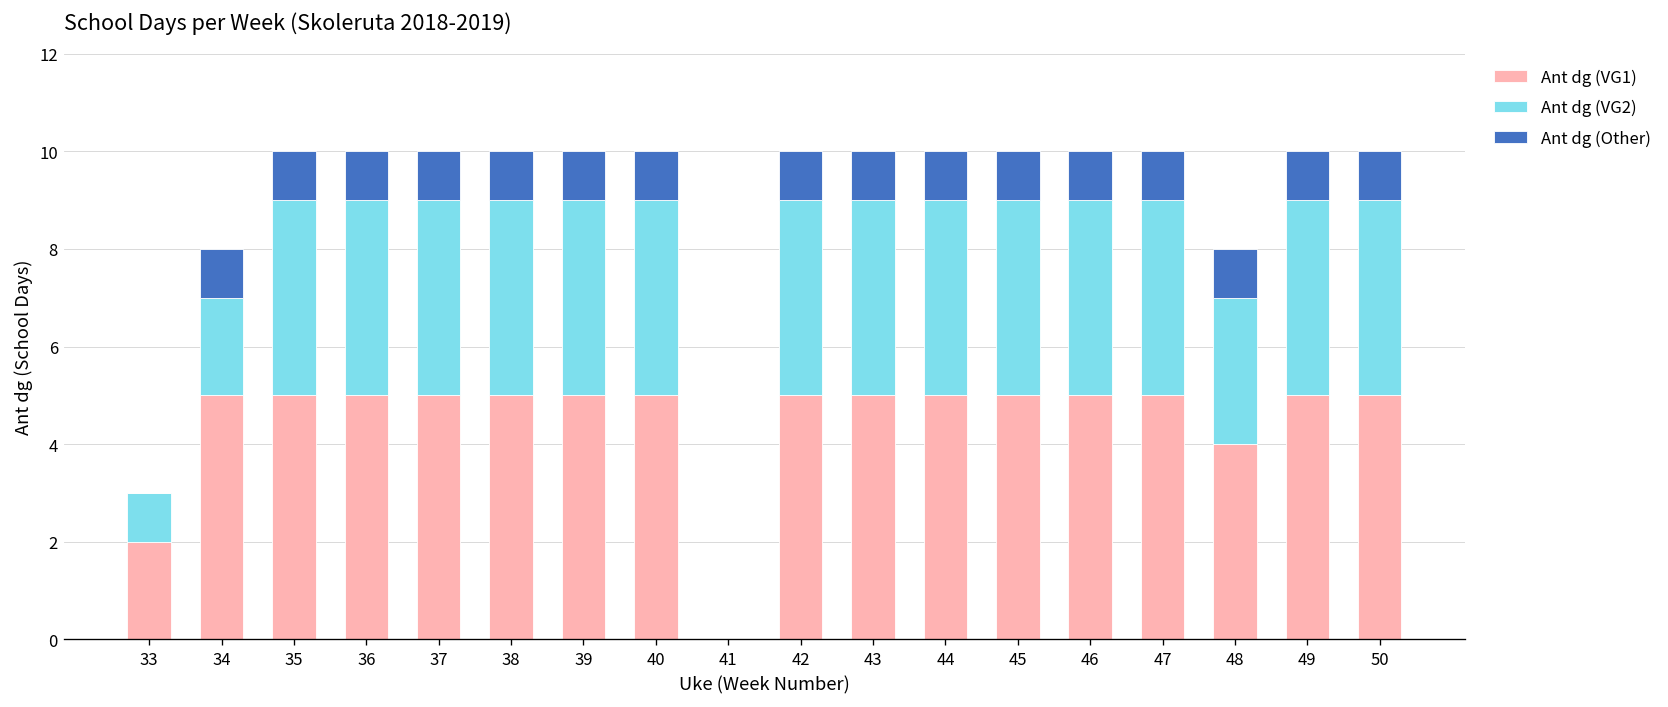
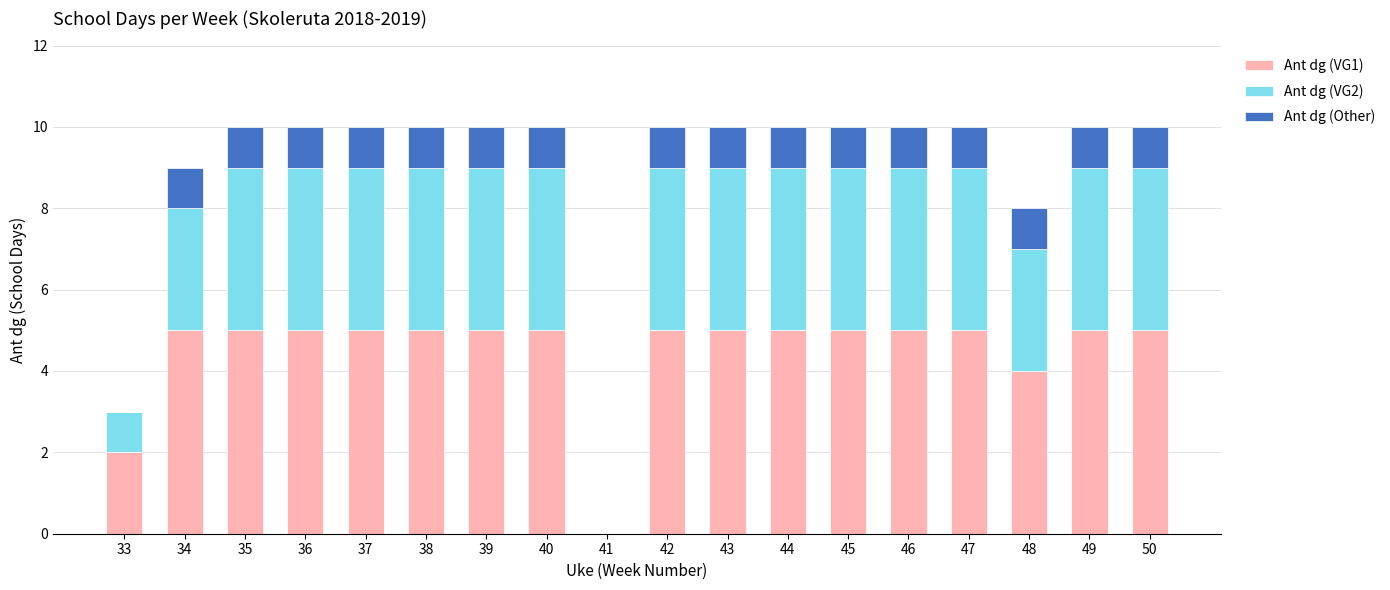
Ant dg (VG2), 34: 2 -> 3
